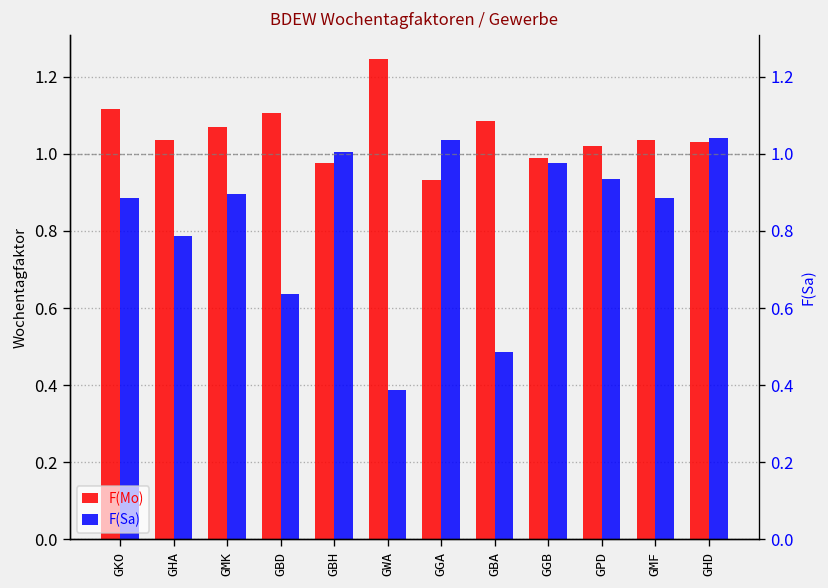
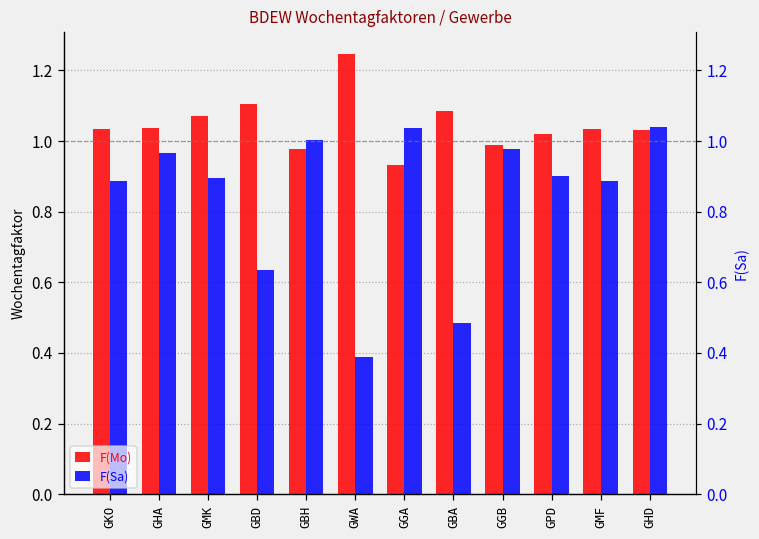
F(Mo), GKO: 1.12 -> 1.04
F(Sa), GHA: 0.79 -> 0.97
F(Sa), GPD: 0.93 -> 0.90
